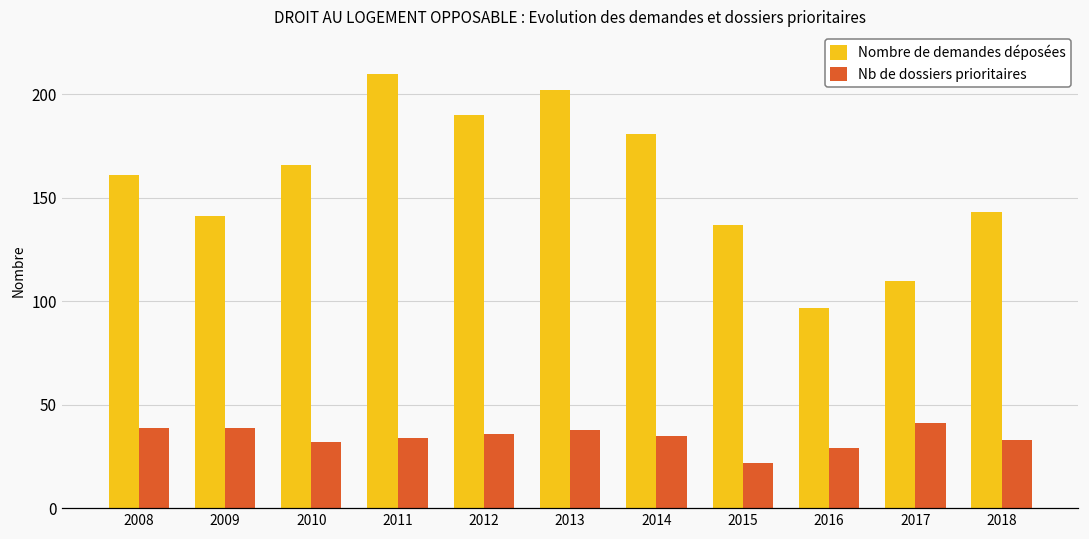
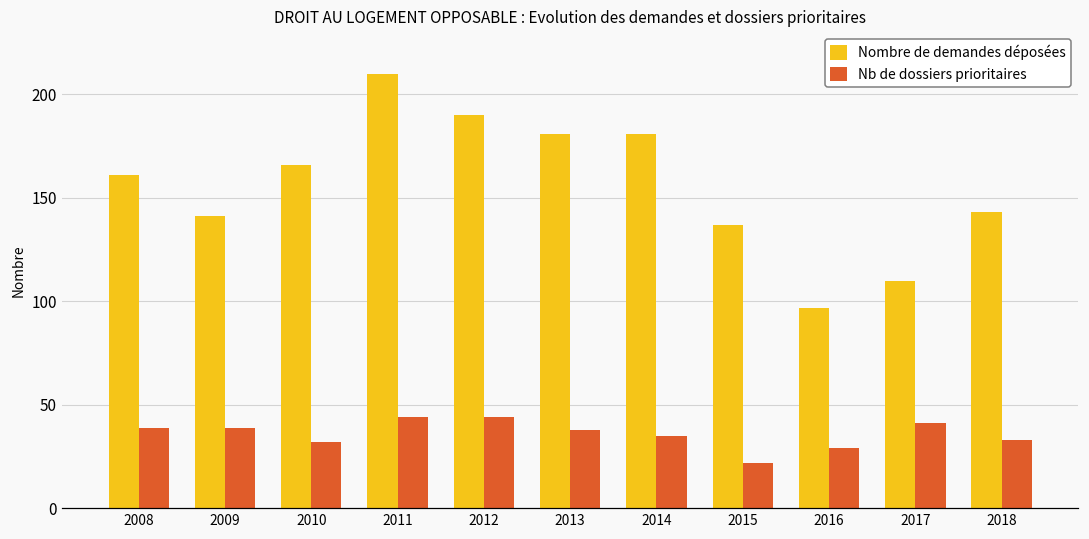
Nb de dossiers prioritaires, 2011: 34 -> 44
Nb de dossiers prioritaires, 2012: 36 -> 44
Nombre de demandes déposées, 2013: 202 -> 181
